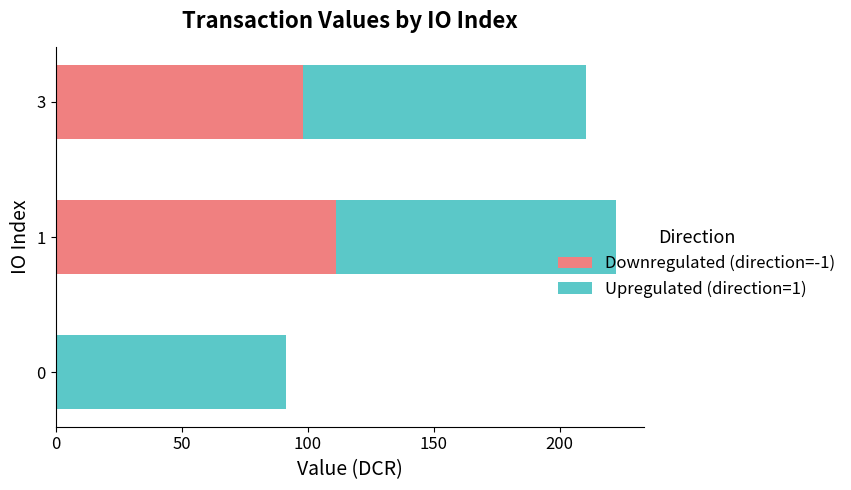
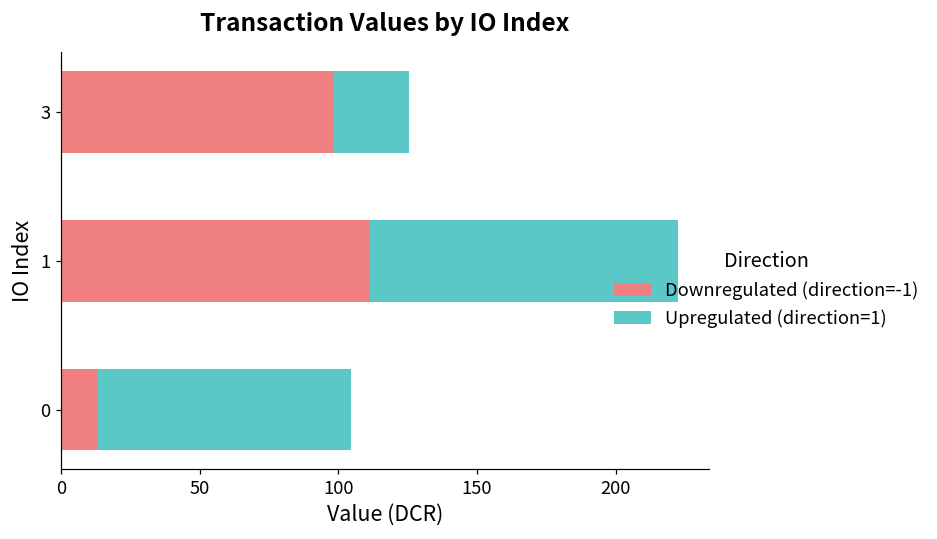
Upregulated (direction=1), 3: 112 -> 27
Downregulated (direction=-1), 0: 0 -> 13
